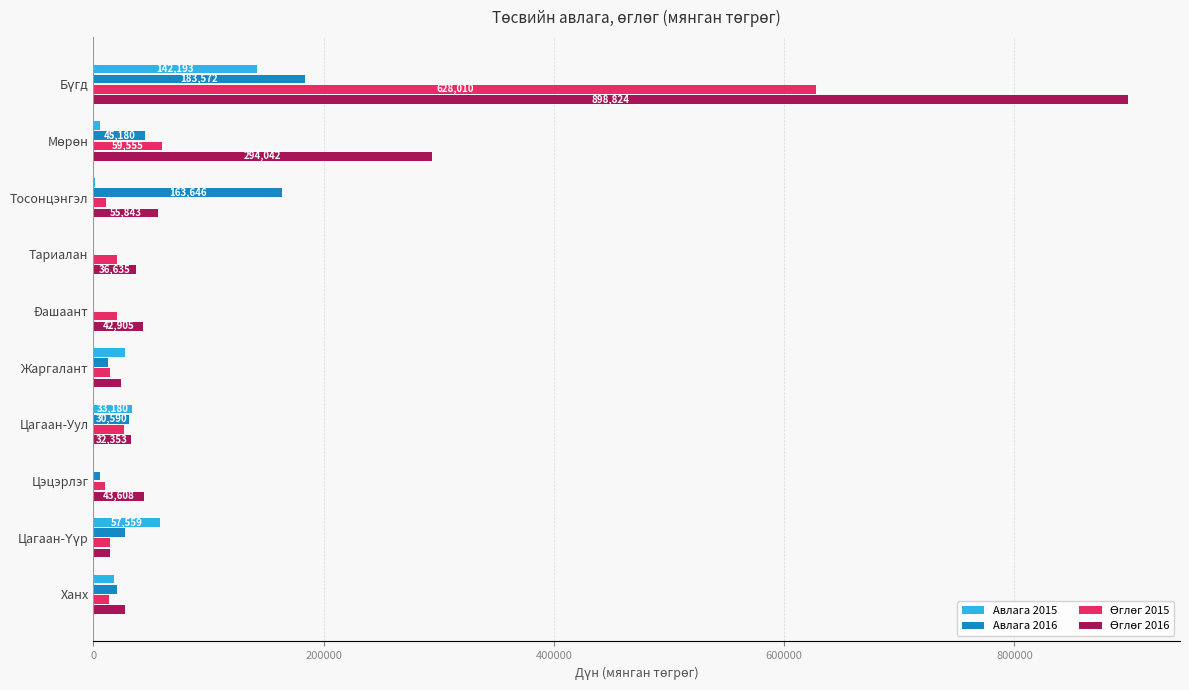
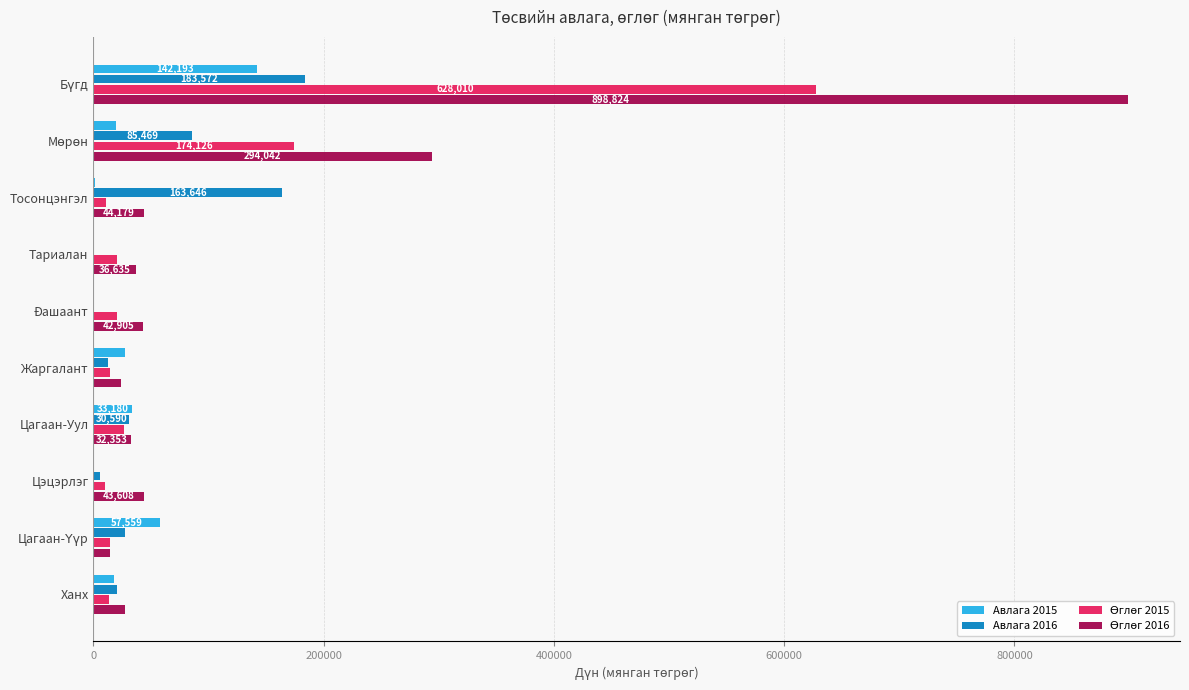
Авлага 2015, Мөрөн: 6000 -> 20000
Авлага 2016, Мөрөн: 45,180 -> 85,469
Өглөг 2015, Мөрөн: 59,555 -> 174,126
Өглөг 2016, Тосонцэнгэл: 55,843 -> 44,179
